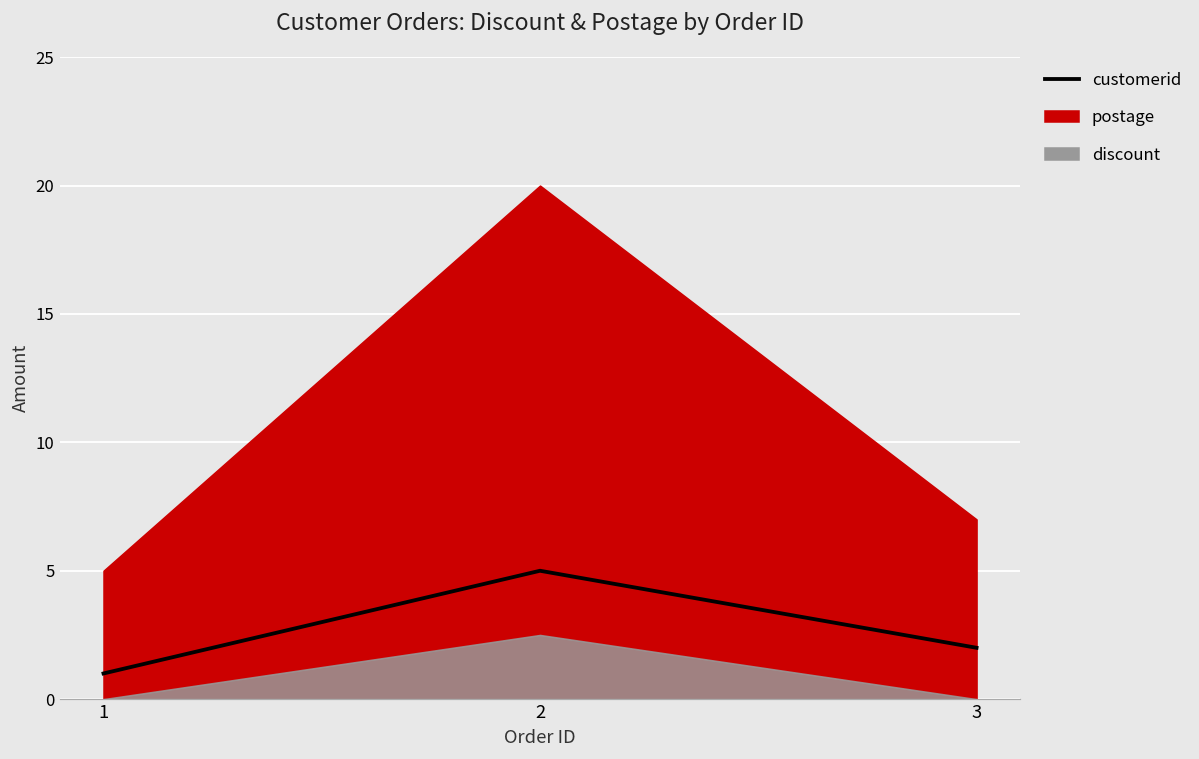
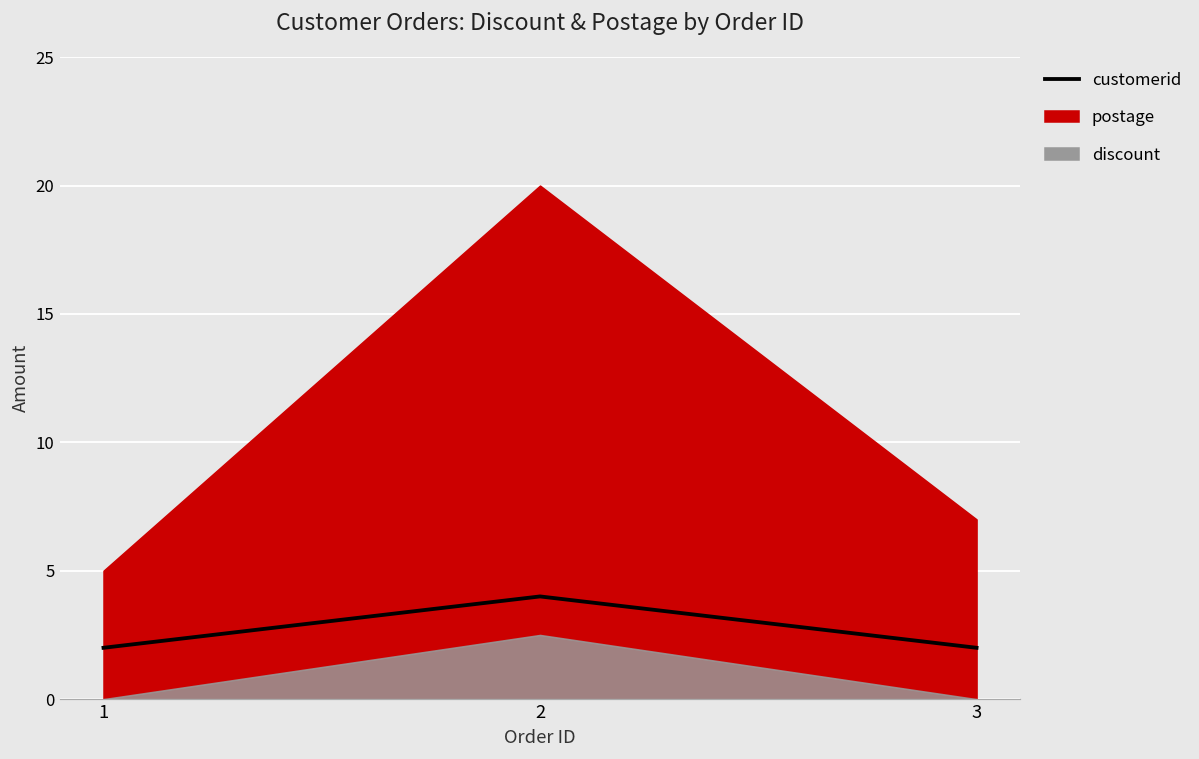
customerid, 1: 1 -> 2
customerid, 2: 5 -> 4
